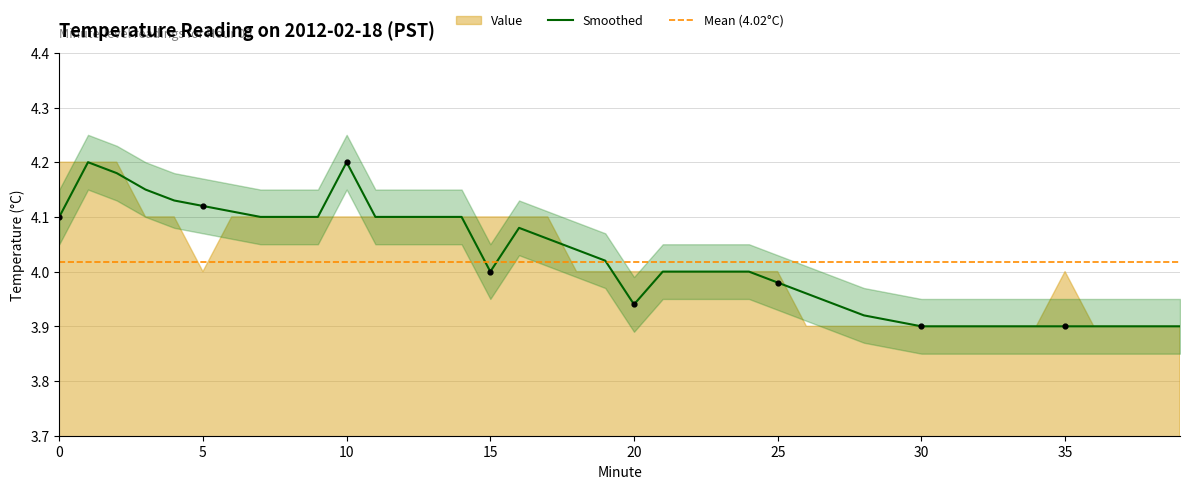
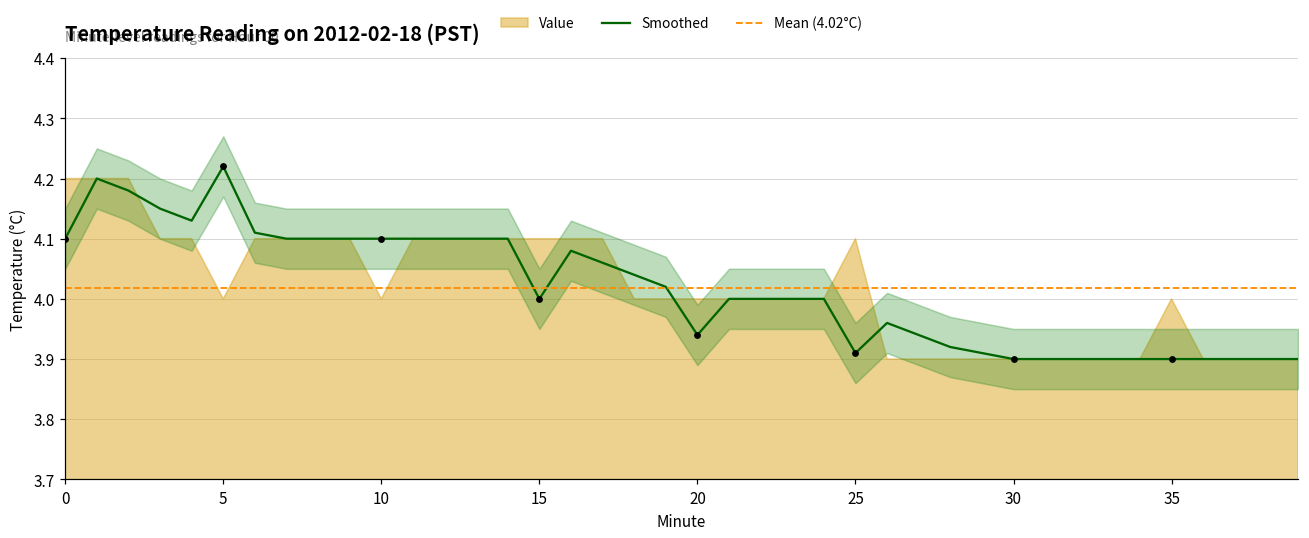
Smoothed, 5: 4.12 -> 4.22
Smoothed, 10: 4.2 -> 4.1
Value, 10: 4.1 -> 4.0
Smoothed, 25: 3.98 -> 3.91
Value, 25: 4.0 -> 4.1
